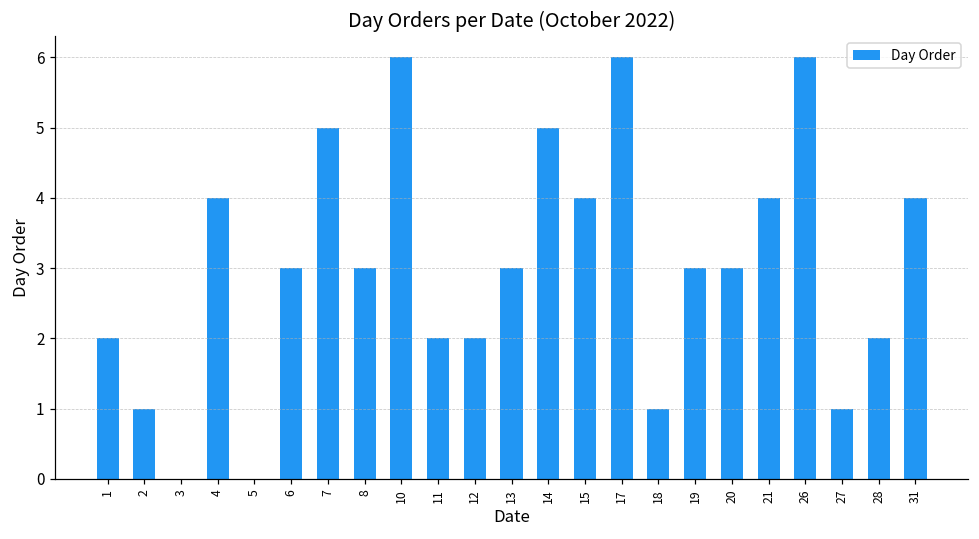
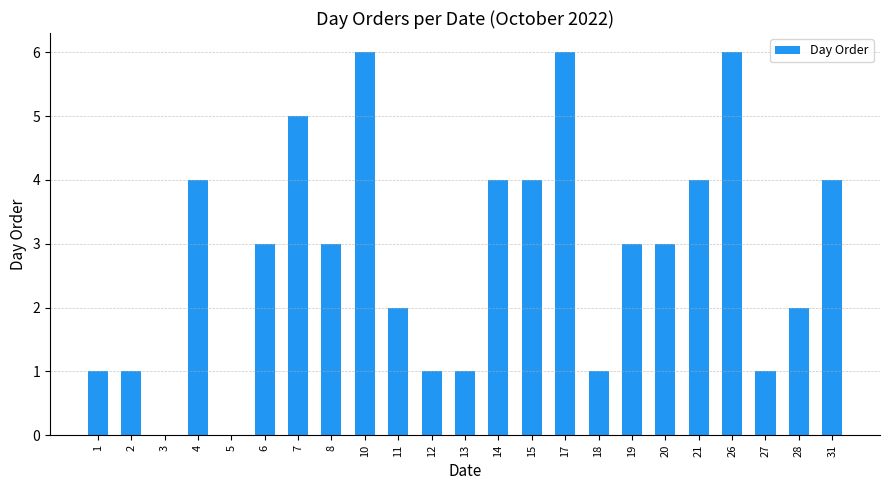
1: 2 -> 1
12: 2 -> 1
13: 3 -> 1
14: 5 -> 4
